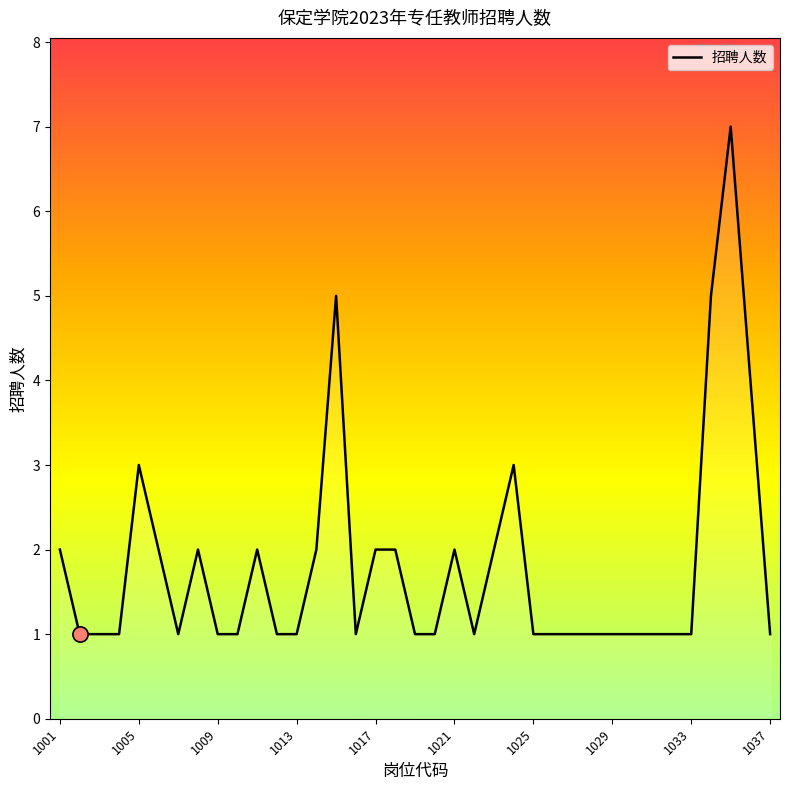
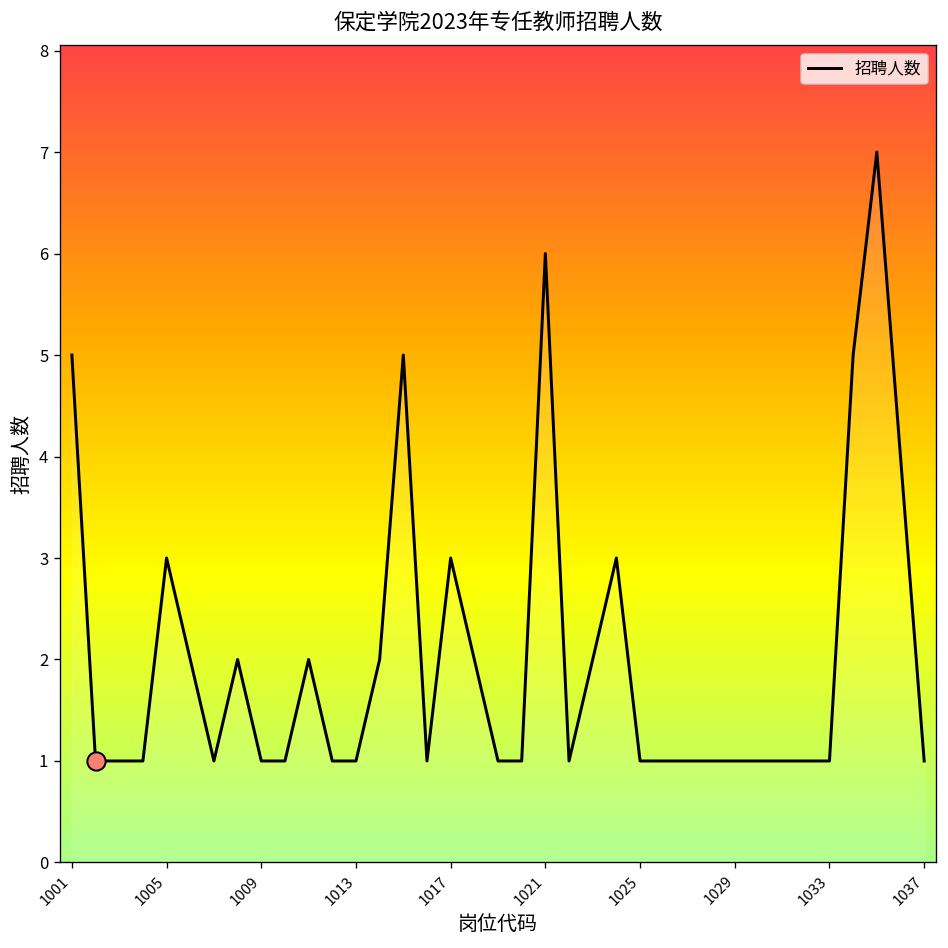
招聘人数, 1001: 2 -> 5
招聘人数, 1017: 2 -> 3
招聘人数, 1021: 2 -> 6
